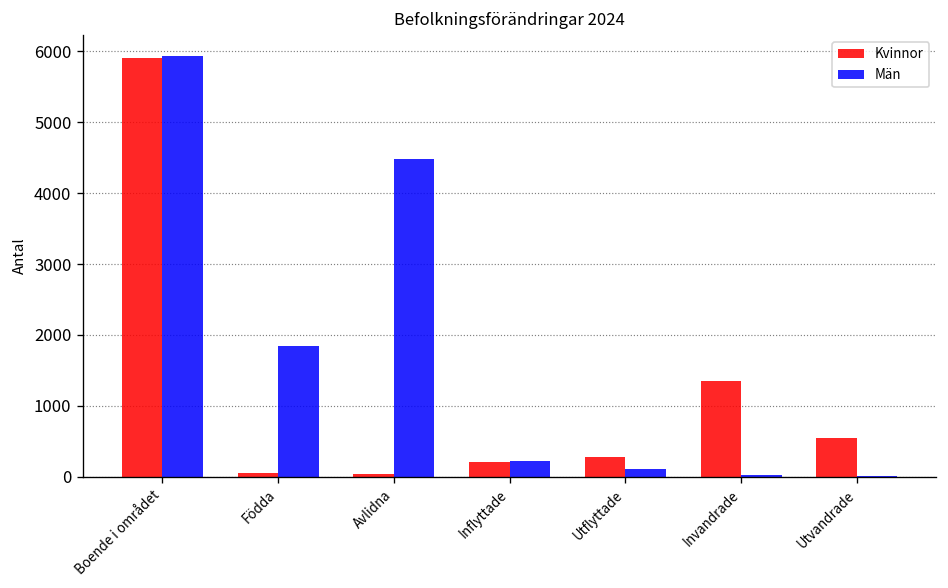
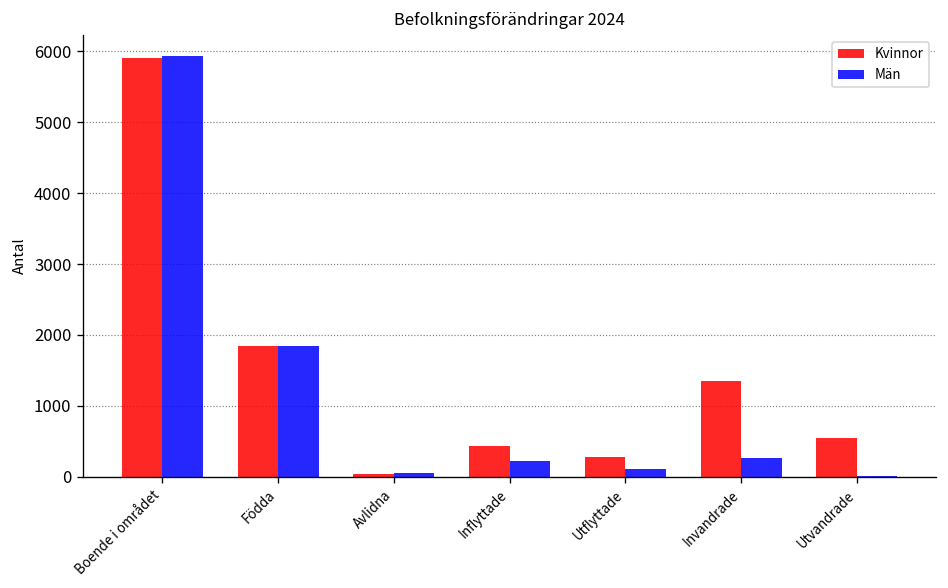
Kvinnor, Födda: 0 -> 1800
Män, Avlidna: 4500 -> 100
Kvinnor, Inflyttade: 200 -> 400
Män, Invandrade: 0 -> 300
